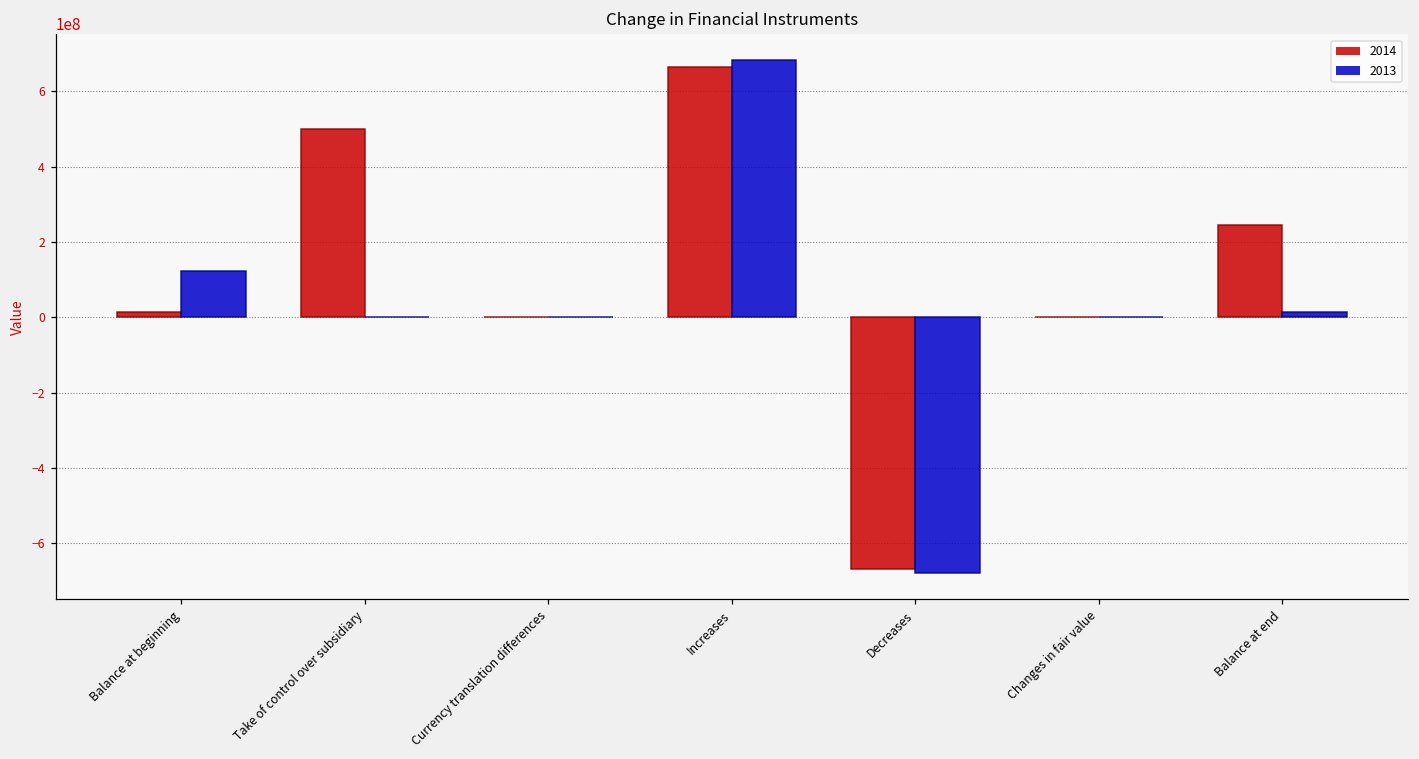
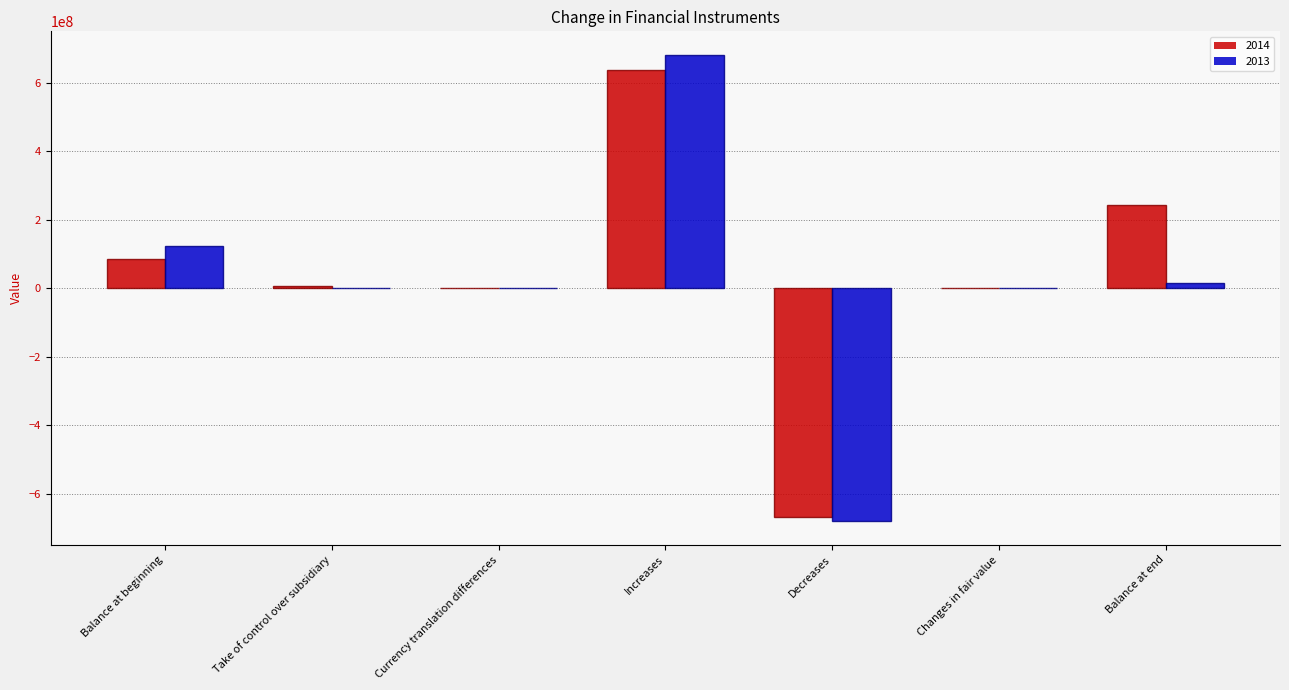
2014, Balance at beginning: 20000000 -> 90000000
2014, Take of control over subsidiary: 500000000 -> 10000000
2014, Increases: 660000000 -> 640000000
